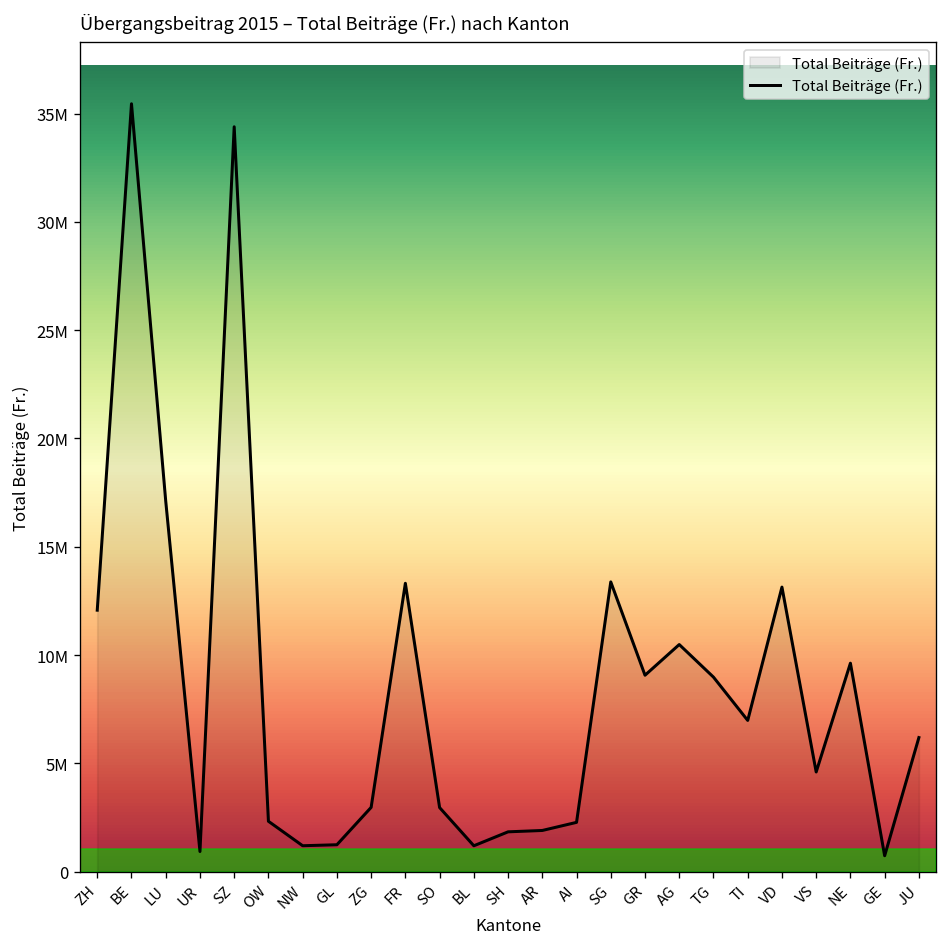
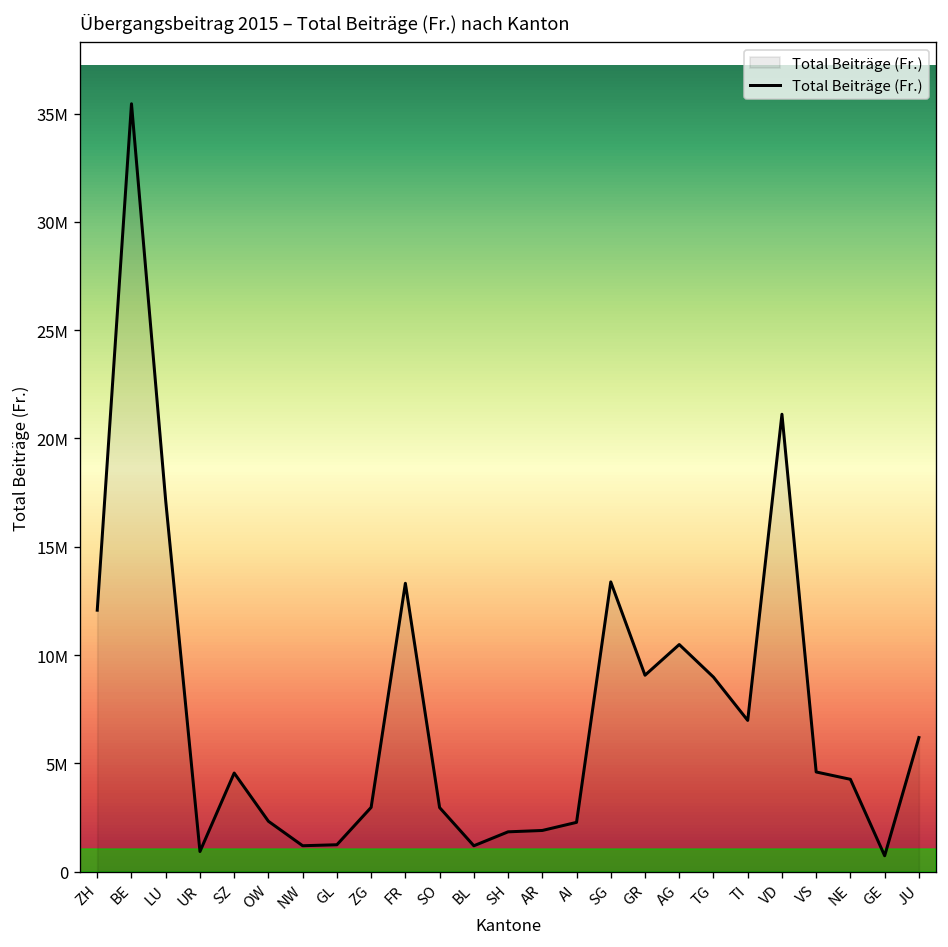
SZ: 34400000 -> 4600000
VD: 13100000 -> 21100000
NE: 9600000 -> 4300000
